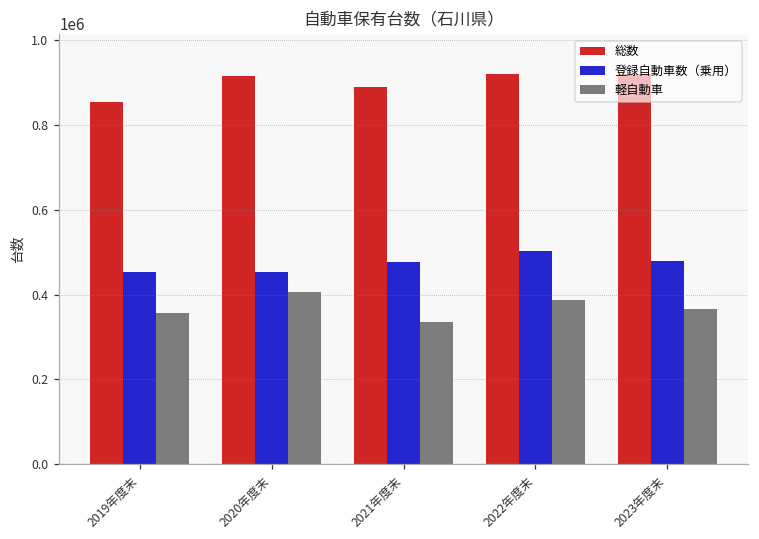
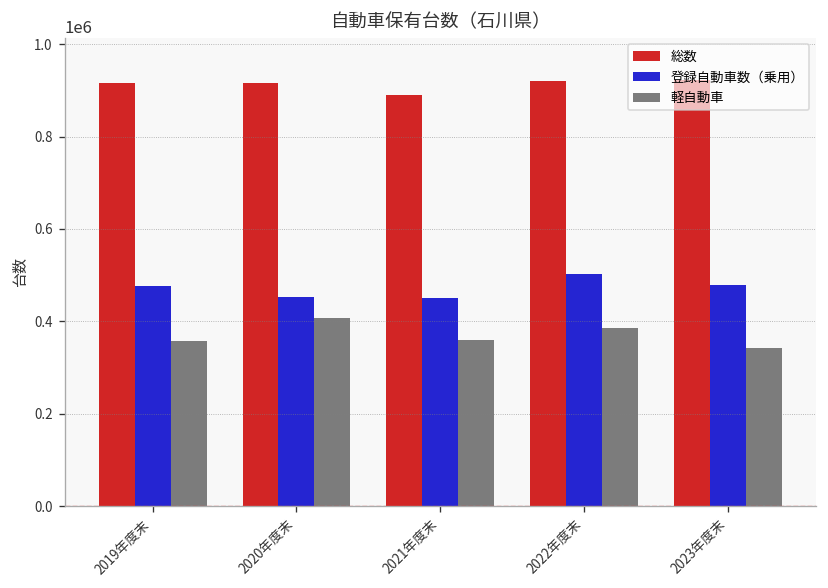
総数, 2019年度末: 850000 -> 920000
登録自動車数（乗用）, 2019年度末: 450000 -> 480000
登録自動車数（乗用）, 2021年度末: 480000 -> 450000
軽自動車, 2021年度末: 340000 -> 360000
軽自動車, 2023年度末: 370000 -> 340000
